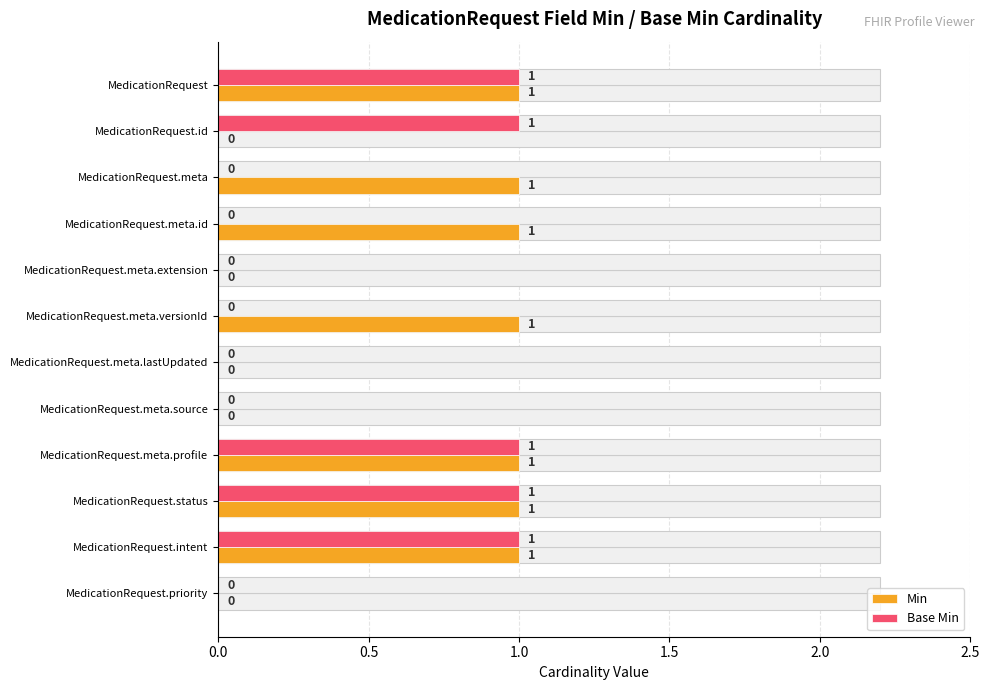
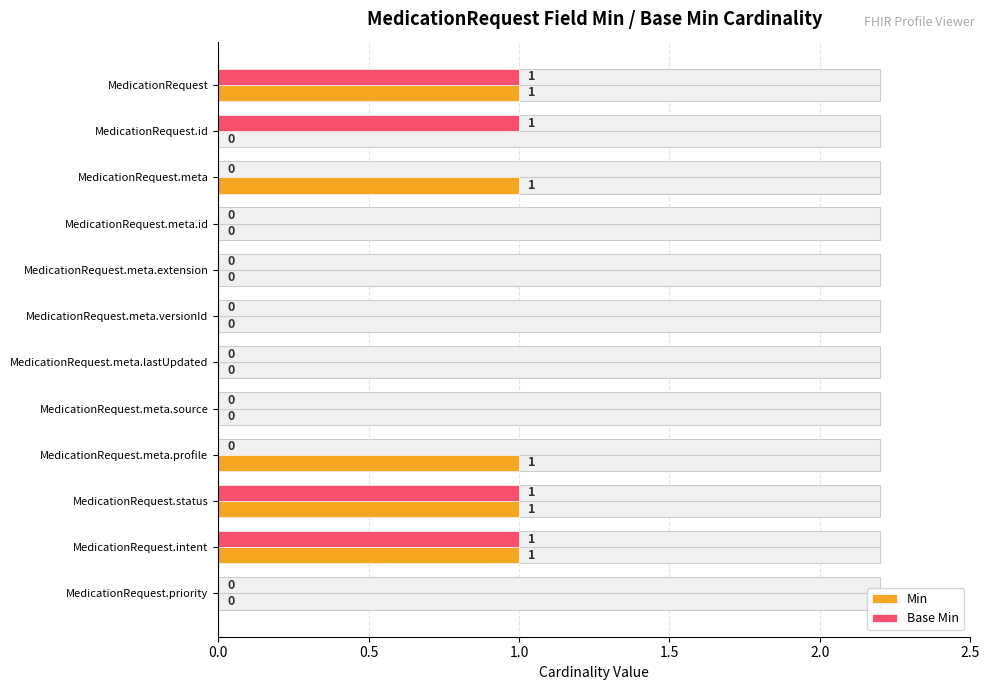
Min, MedicationRequest.meta.id: 1 -> 0
Min, MedicationRequest.meta.versionId: 1 -> 0
Base Min, MedicationRequest.meta.profile: 1 -> 0
